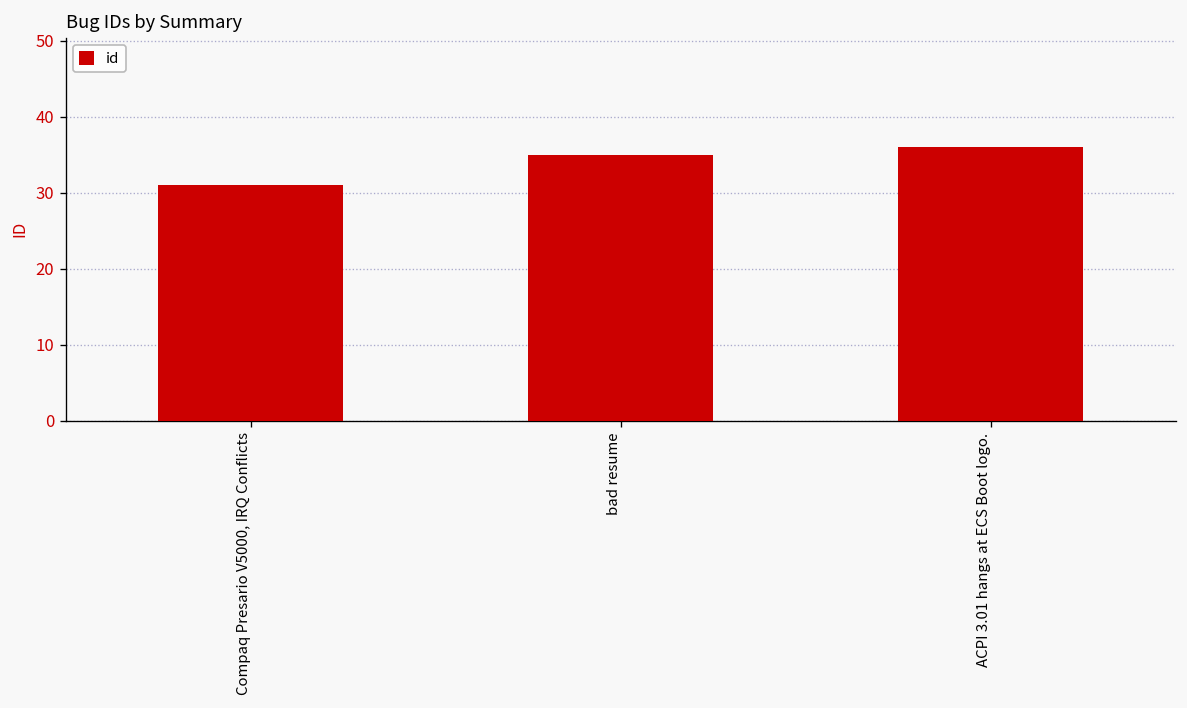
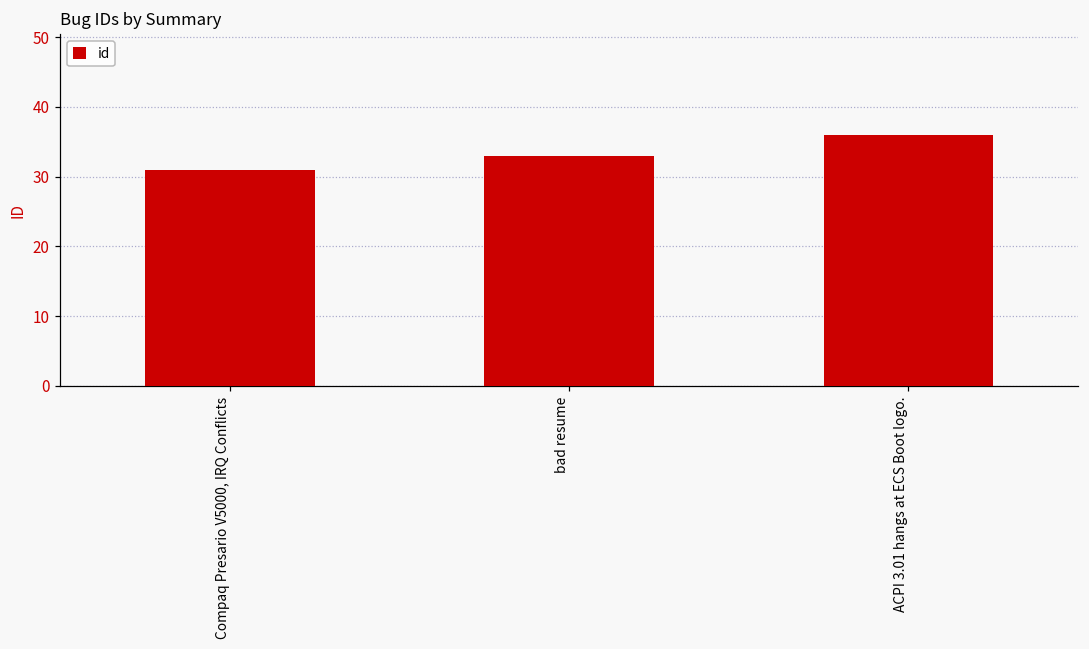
bad resume: 35 -> 33
